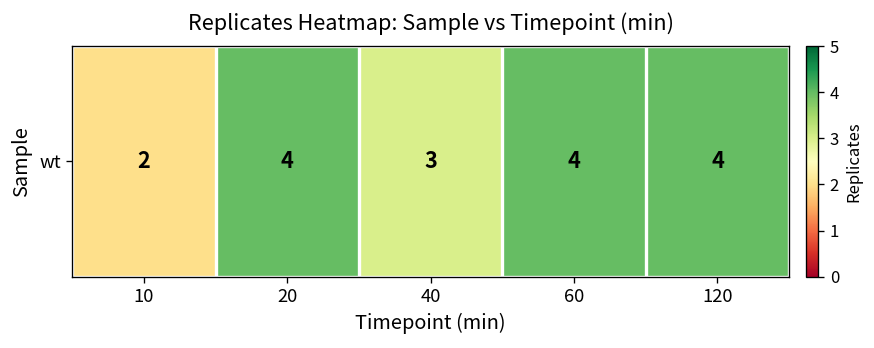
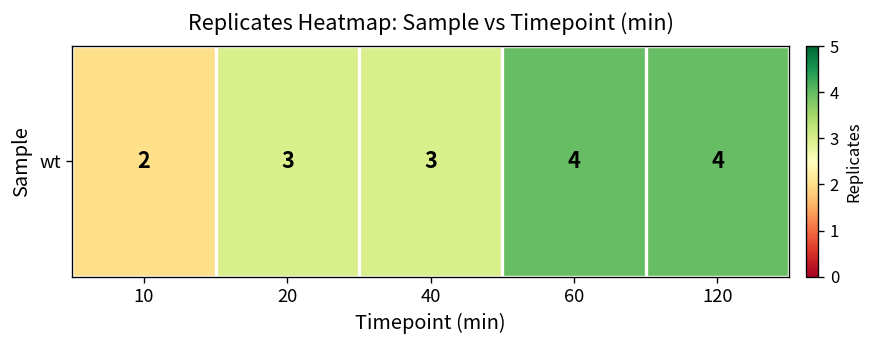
wt, 20: 4 -> 3
